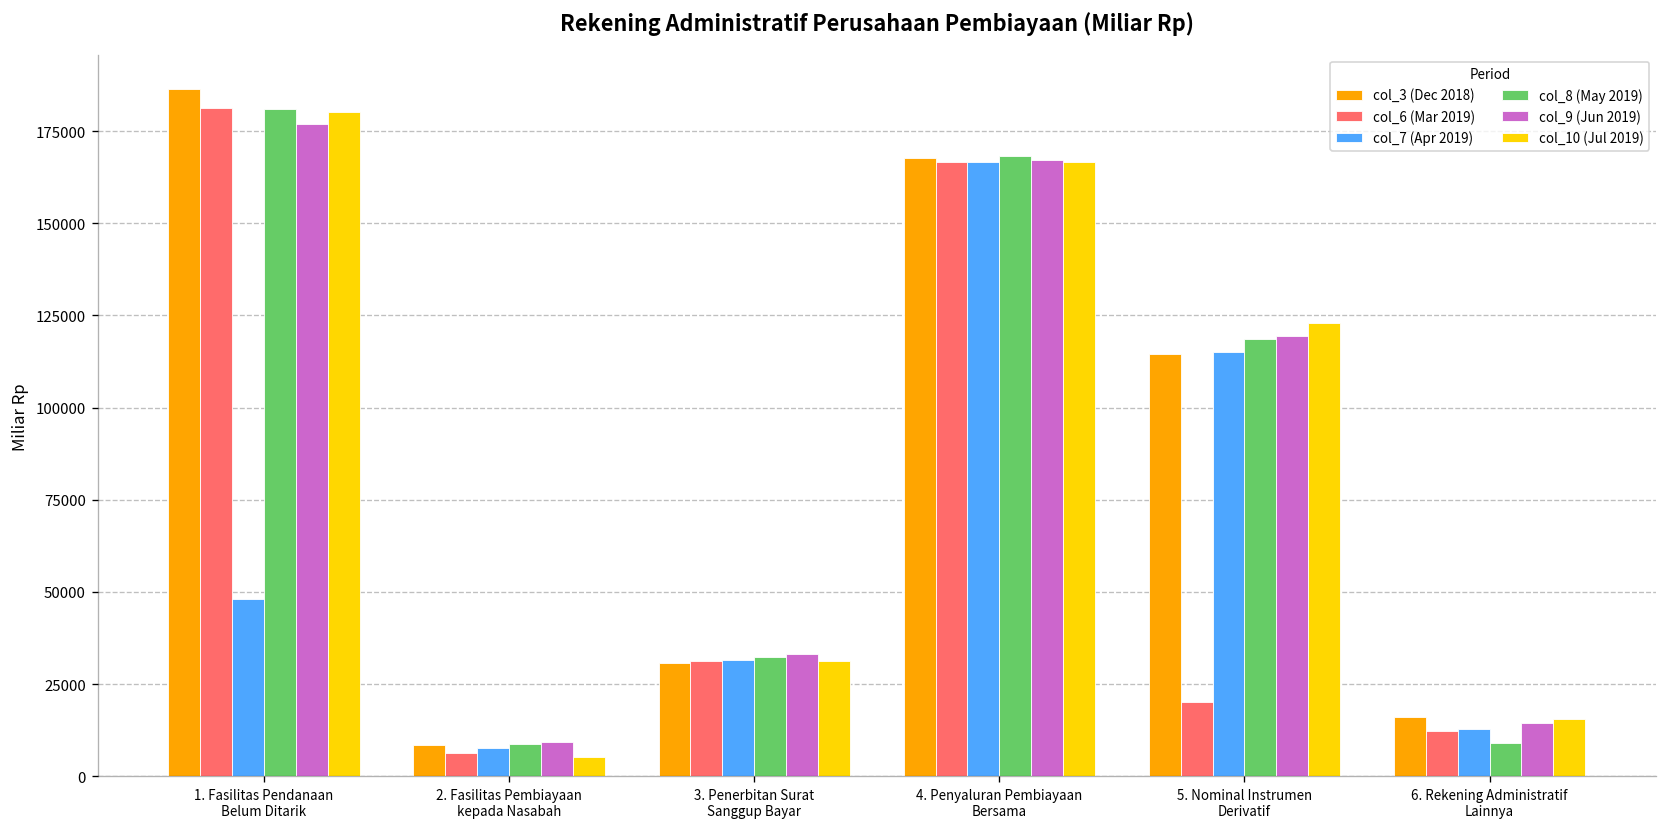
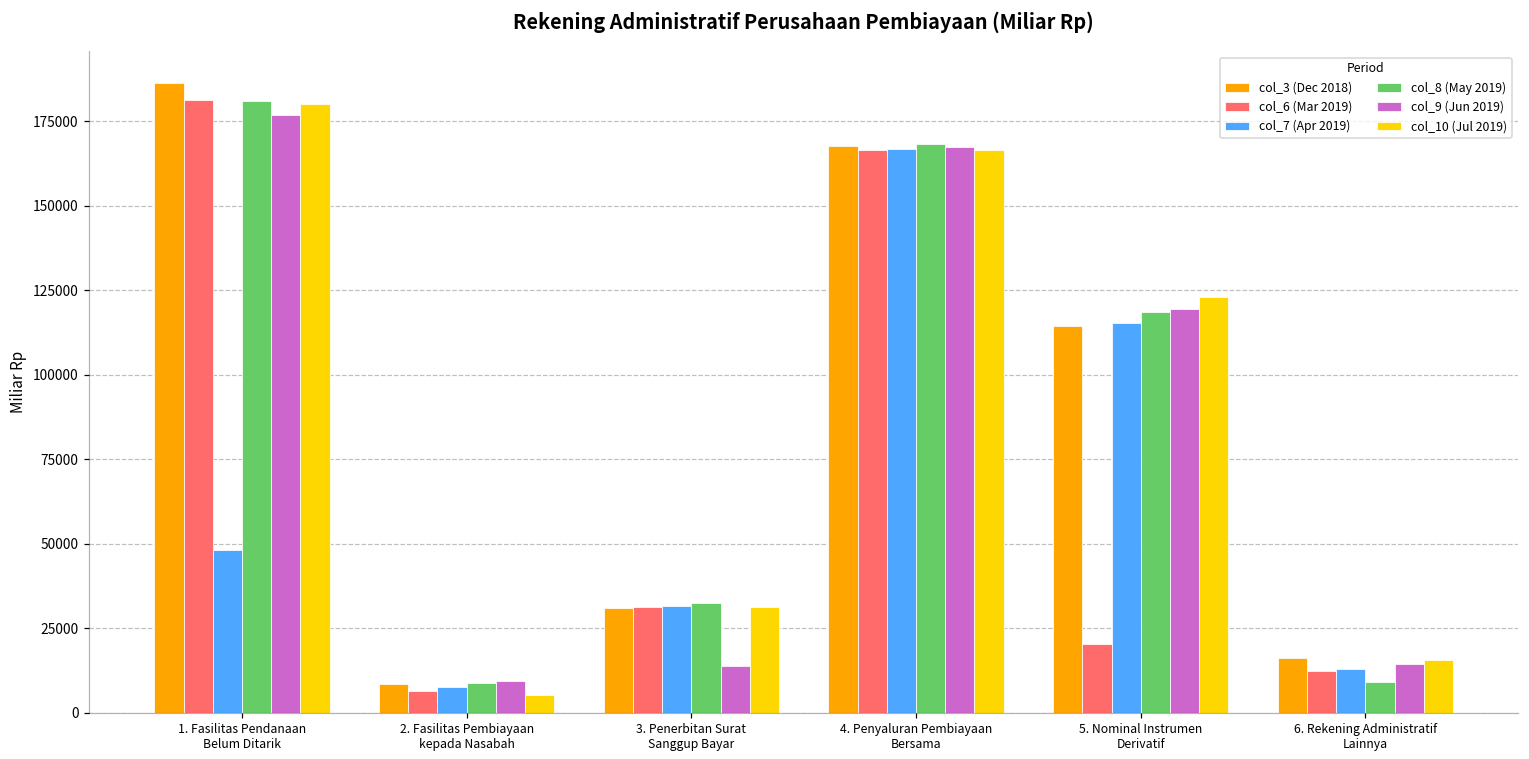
col_9 (Jun 2019), 3. Penerbitan Surat Sanggup Bayar: 33000 -> 14000
